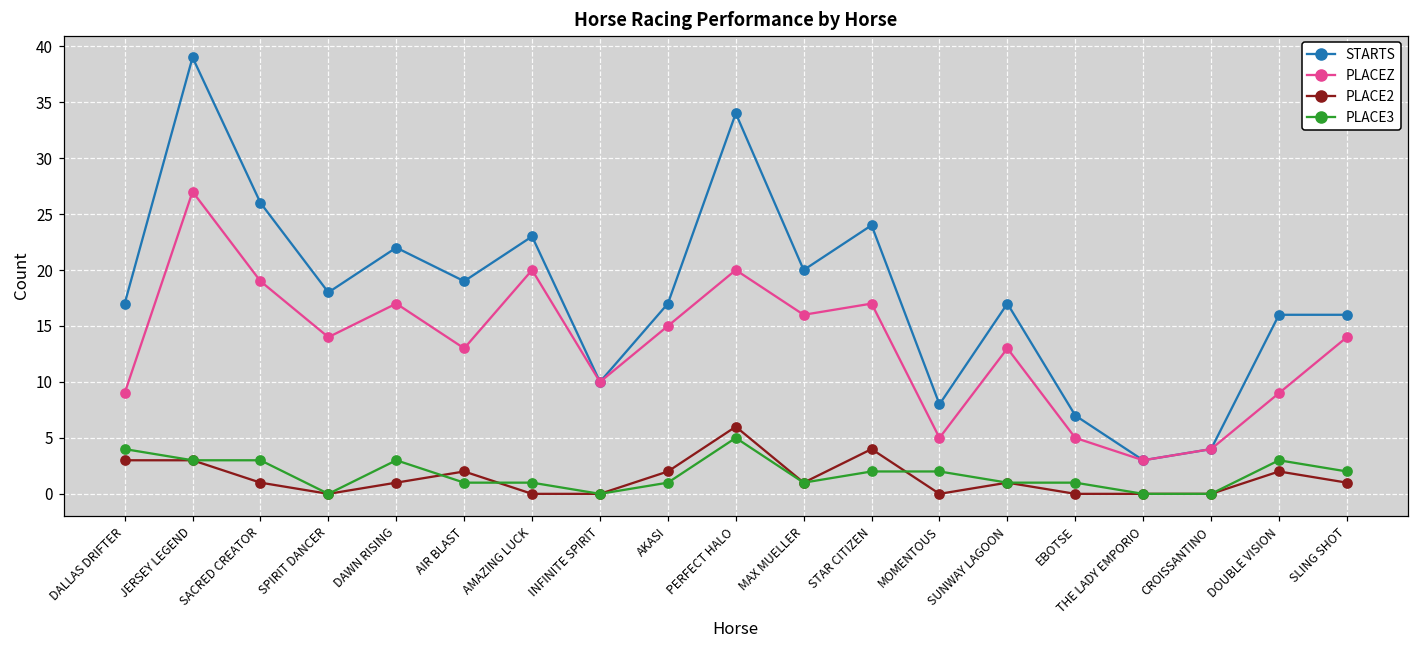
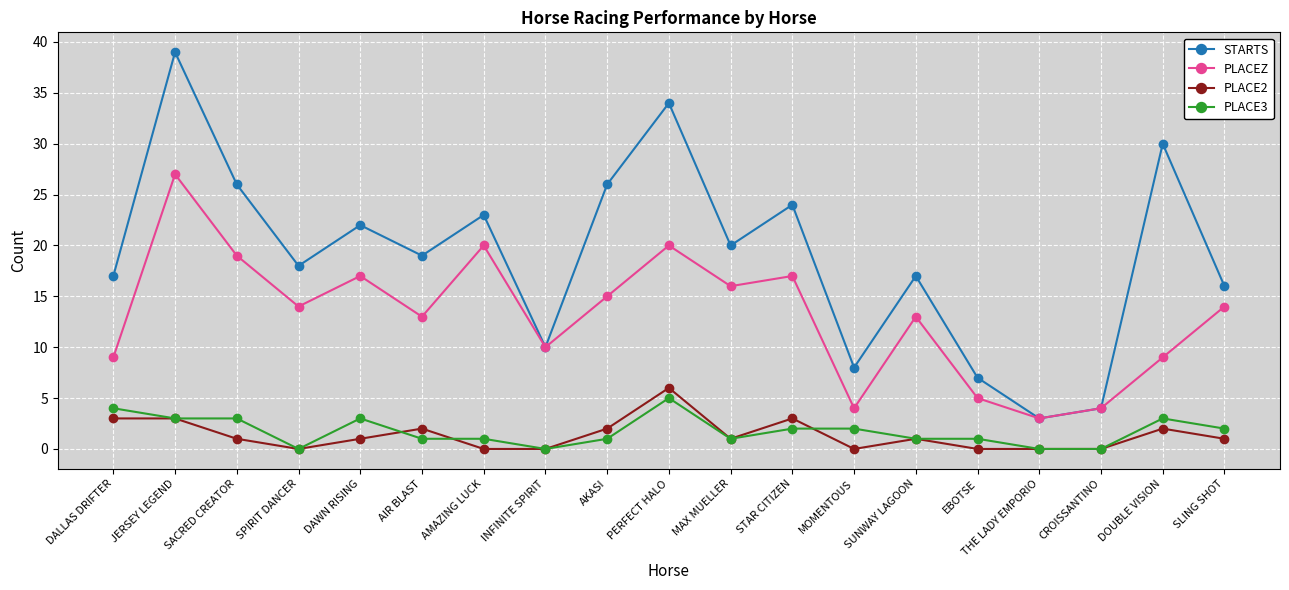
STARTS, AKASI: 17 -> 26
PLACE2, STAR CITIZEN: 4 -> 3
PLACEZ, MOMENTOUS: 5 -> 4
STARTS, DOUBLE VISION: 16 -> 30
